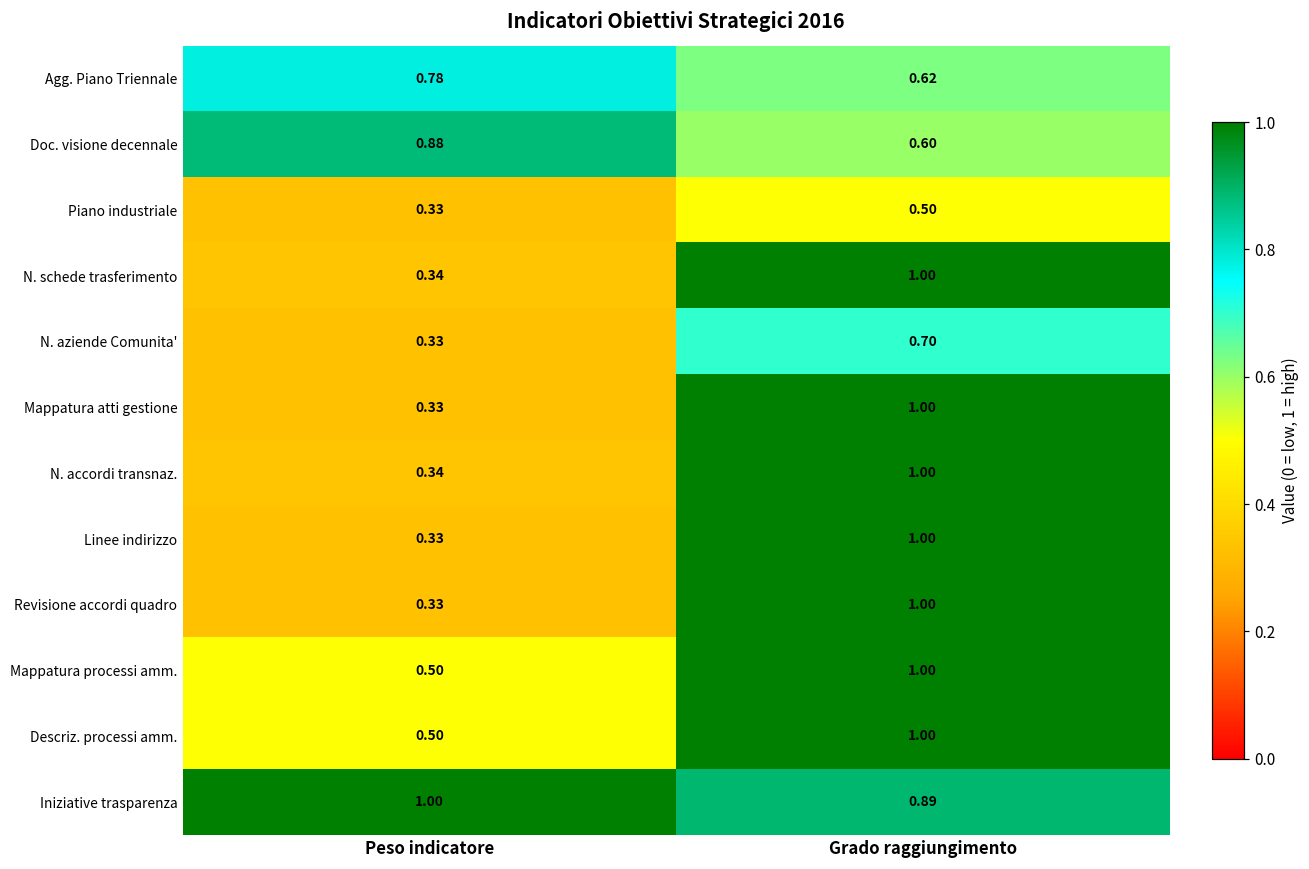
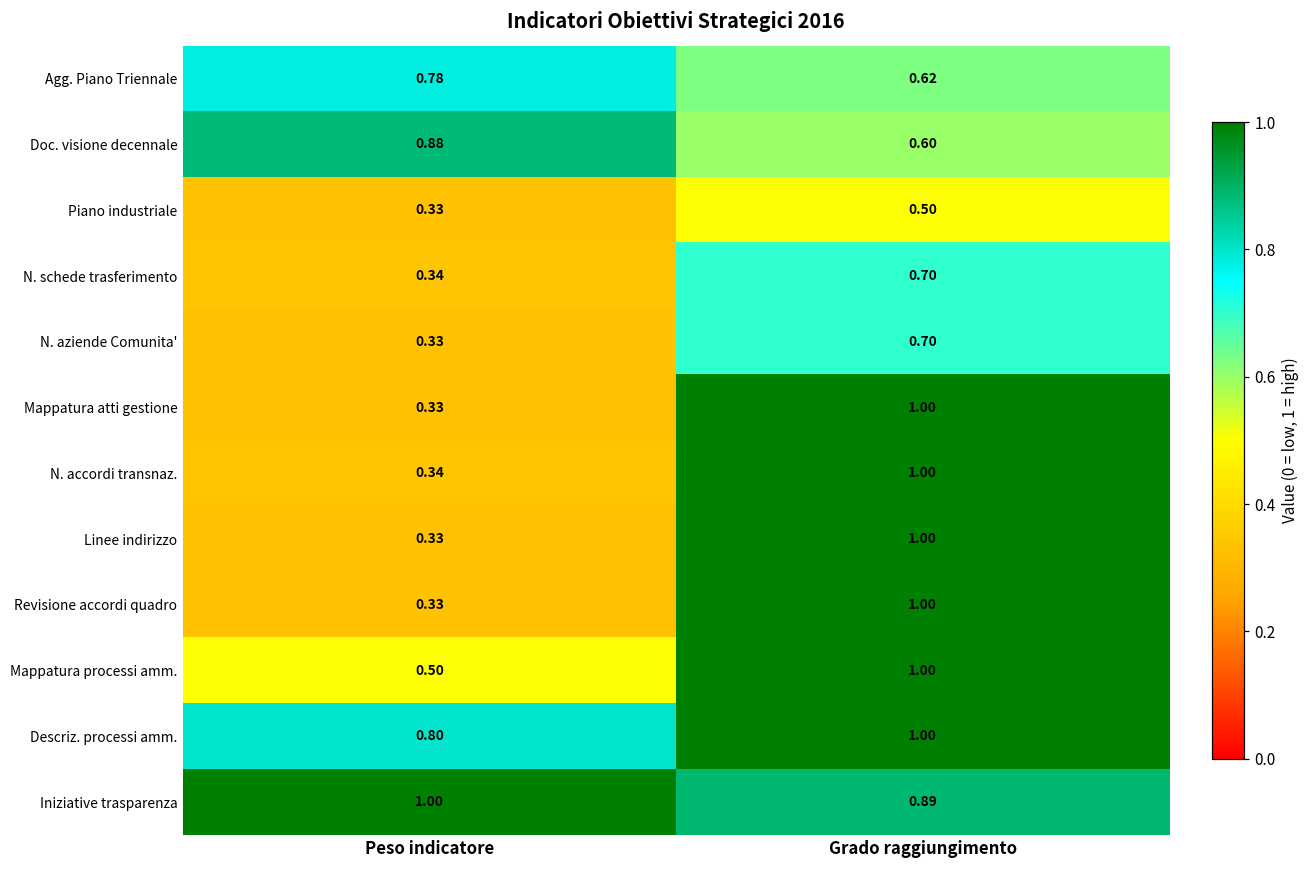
N. schede trasferimento, Grado raggiungimento: 1.00 -> 0.70
Descriz. processi amm., Peso indicatore: 0.50 -> 0.80
